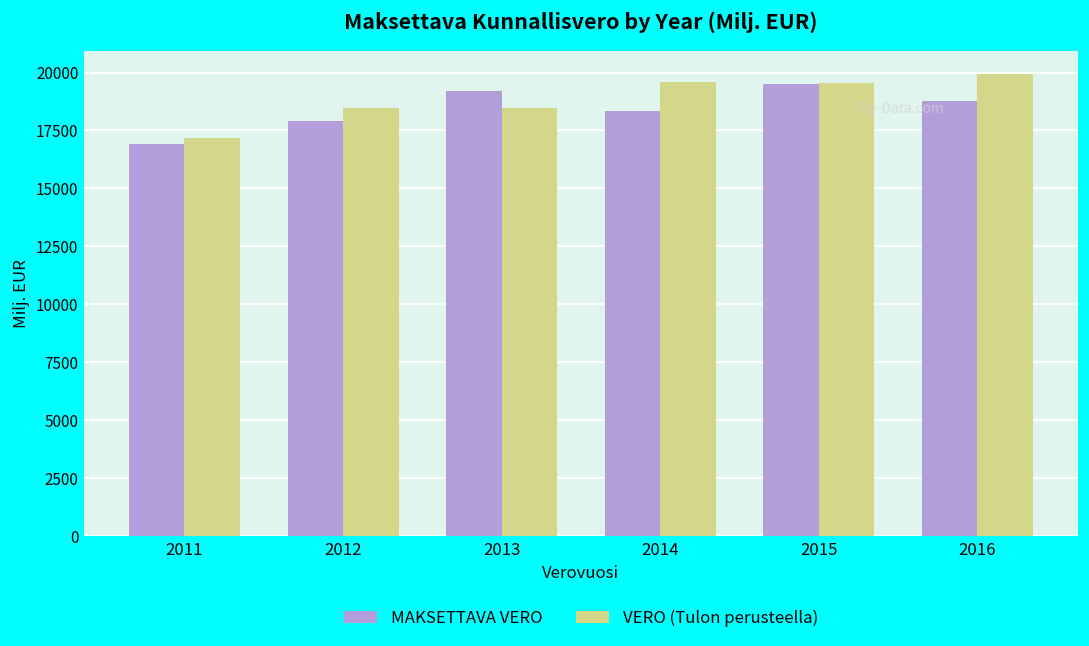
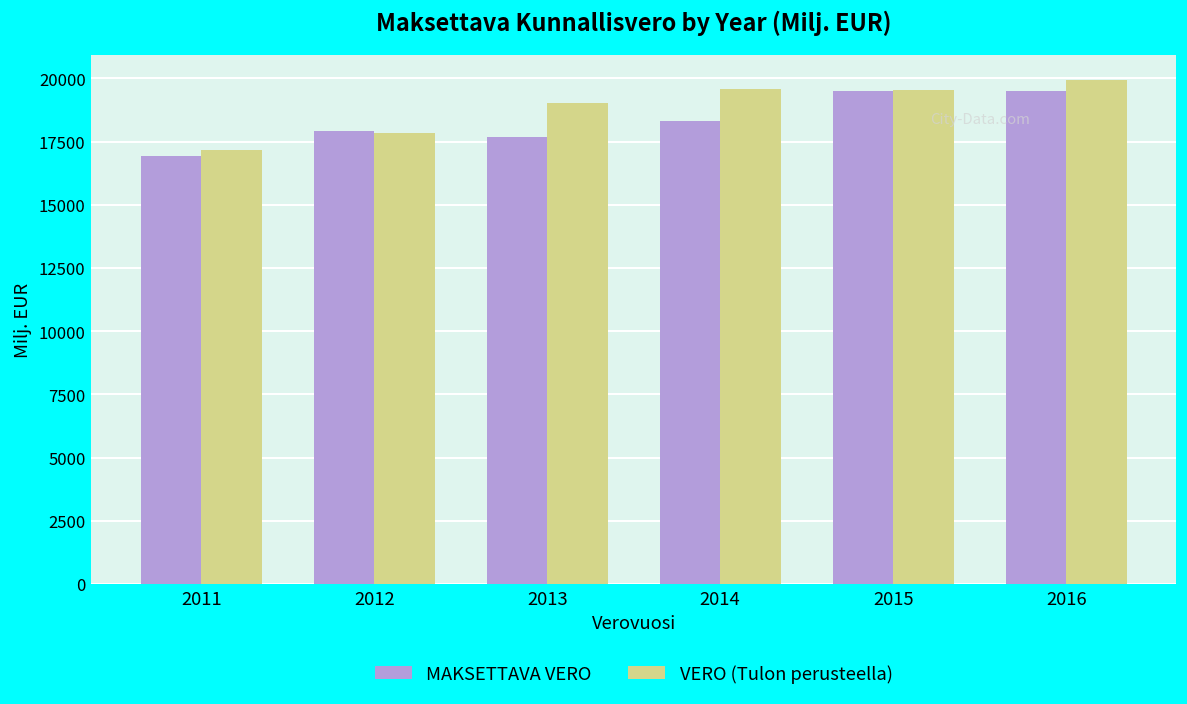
VERO (Tulon perusteella), 2012: 18500 -> 17800
MAKSETTAVA VERO, 2013: 19200 -> 17700
VERO (Tulon perusteella), 2013: 18500 -> 19000
MAKSETTAVA VERO, 2016: 18800 -> 19500
